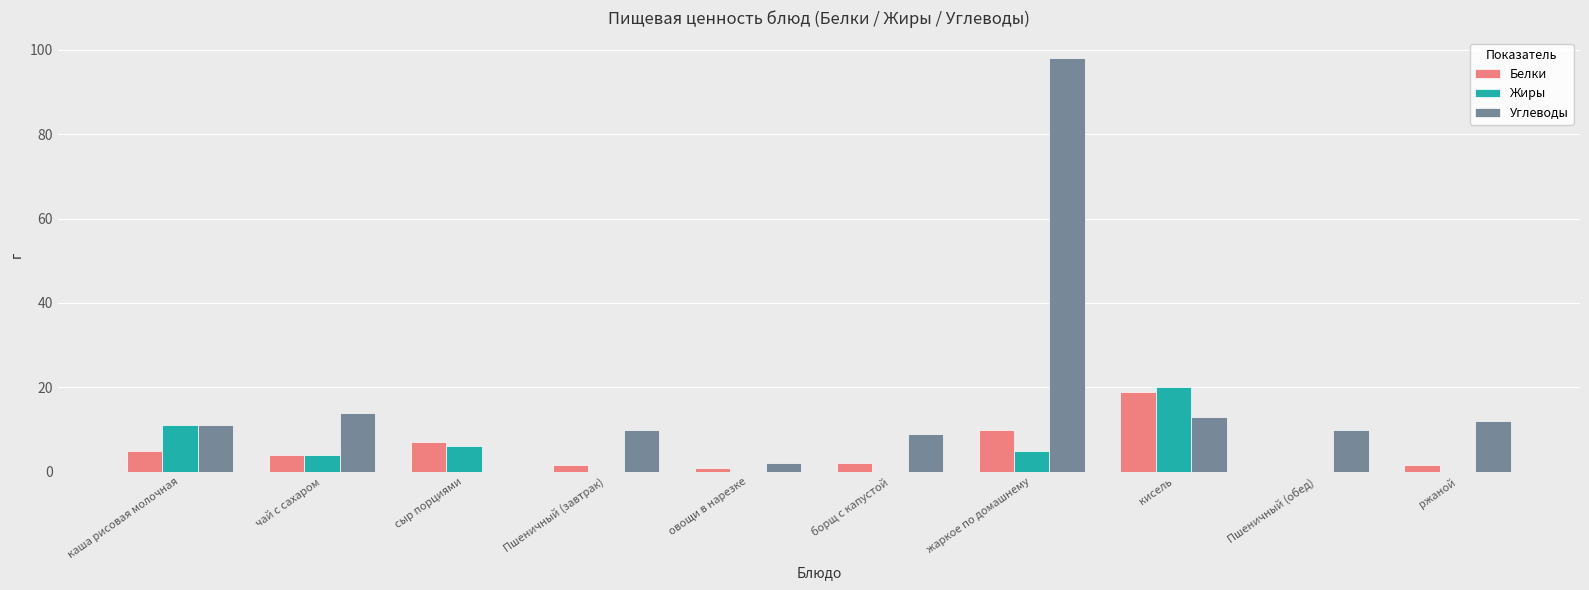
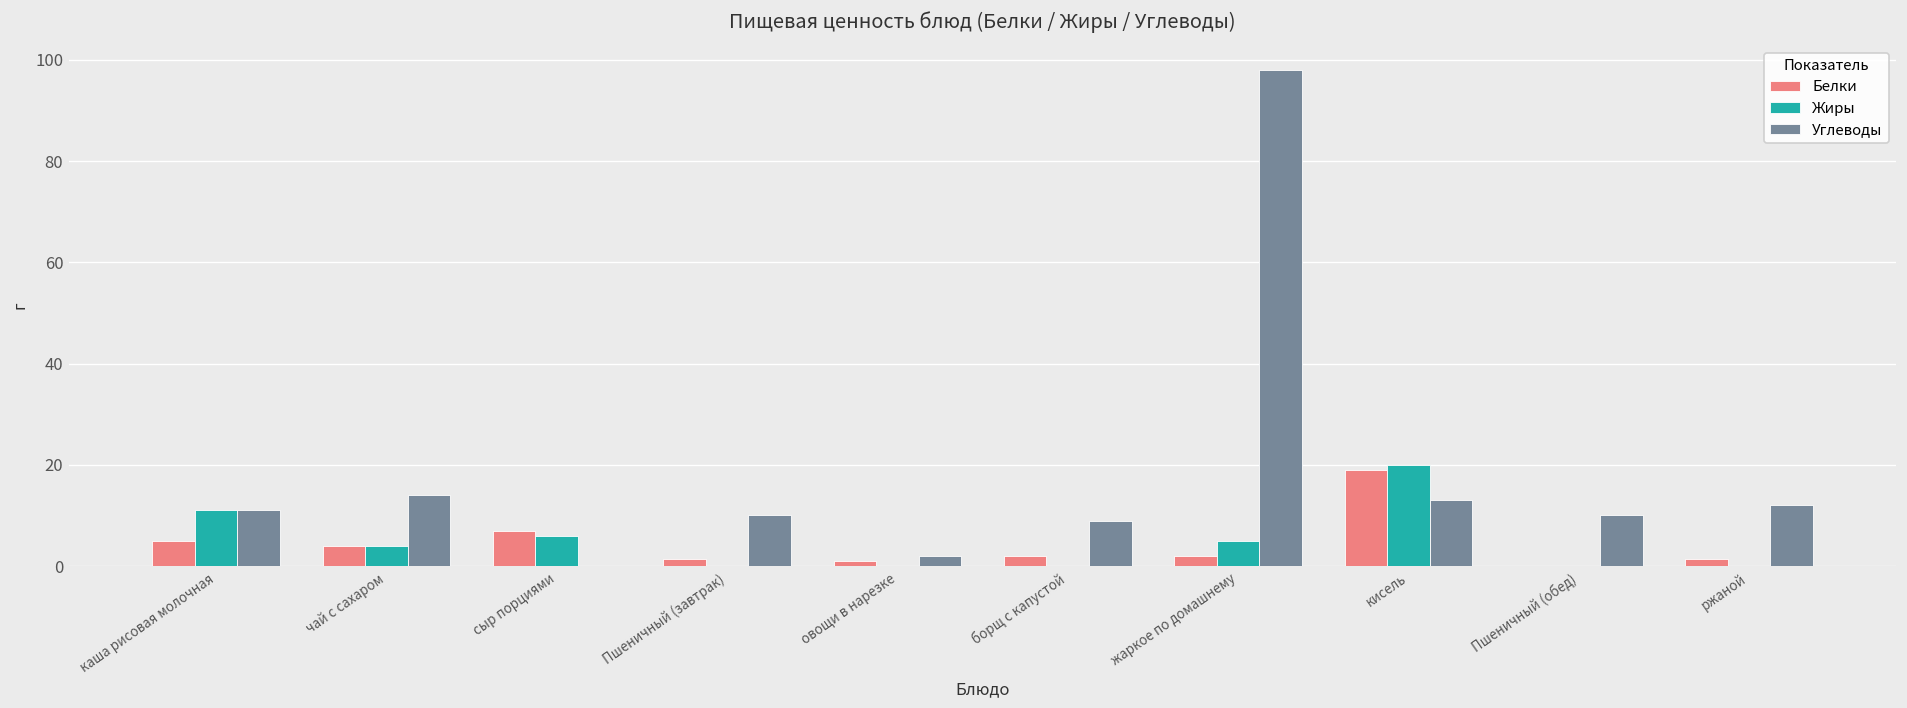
Белки, жаркое по домашнему: 10 -> 2
